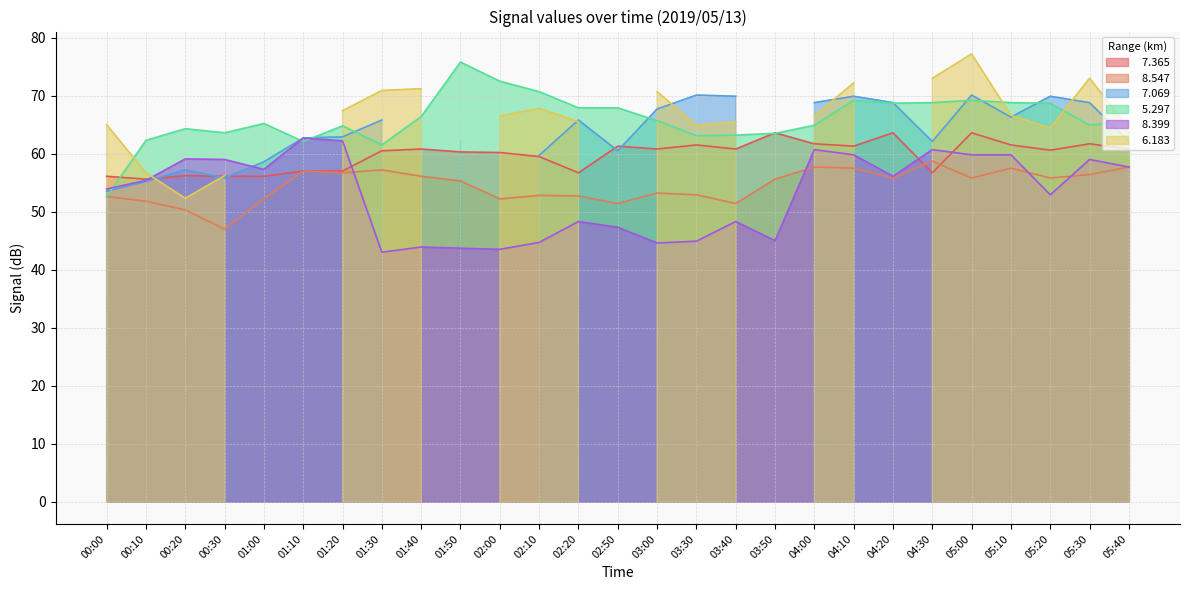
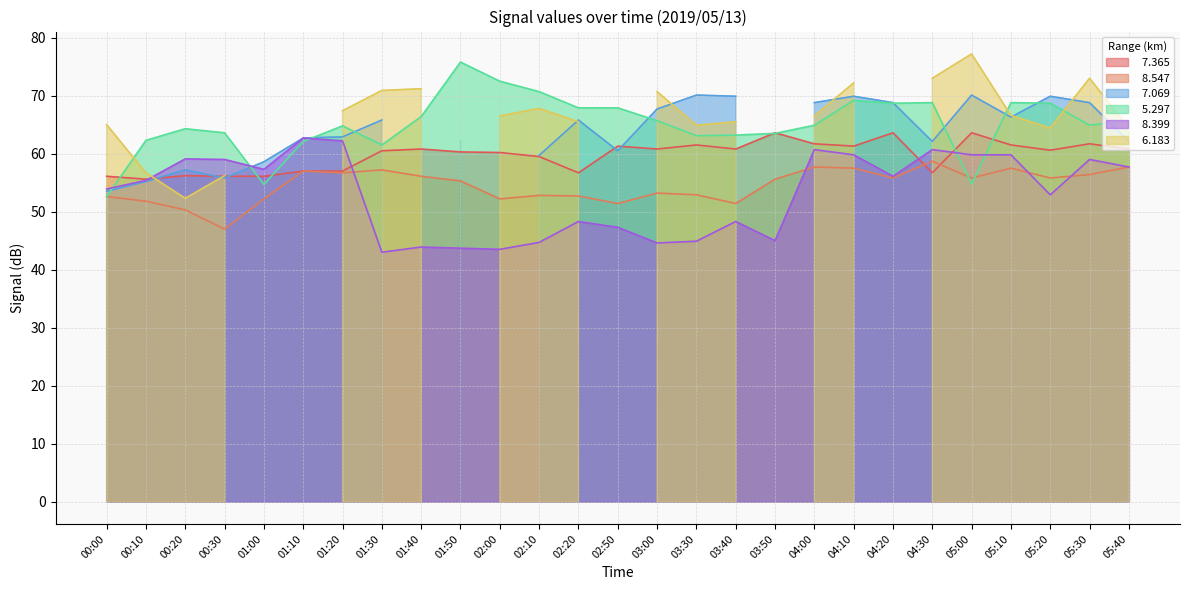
5.297, 01:00: 65 -> 55
5.297, 05:00: 69 -> 55
